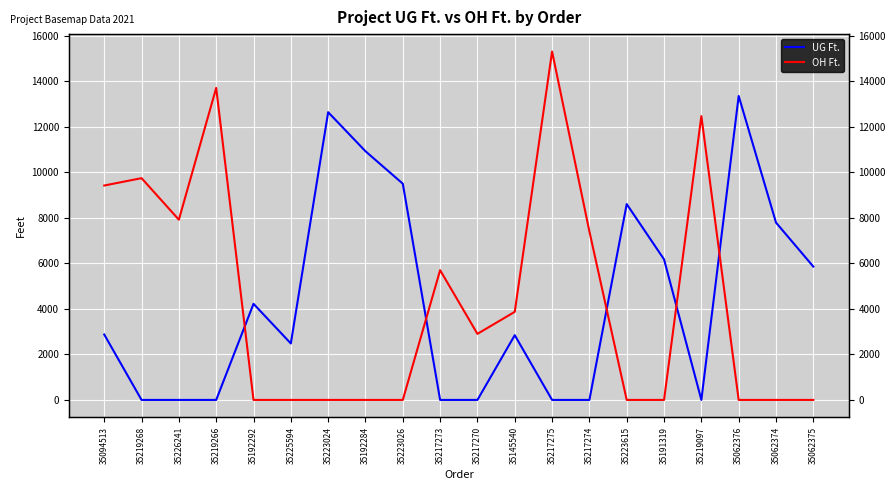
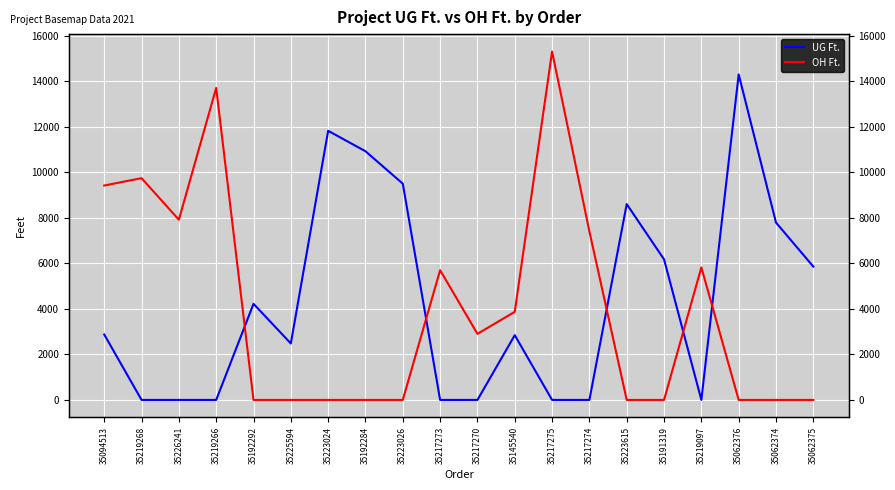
UG Ft., 35223024: 12600 -> 11800
OH Ft., 35219097: 12500 -> 5800
UG Ft., 35062376: 13400 -> 14300
